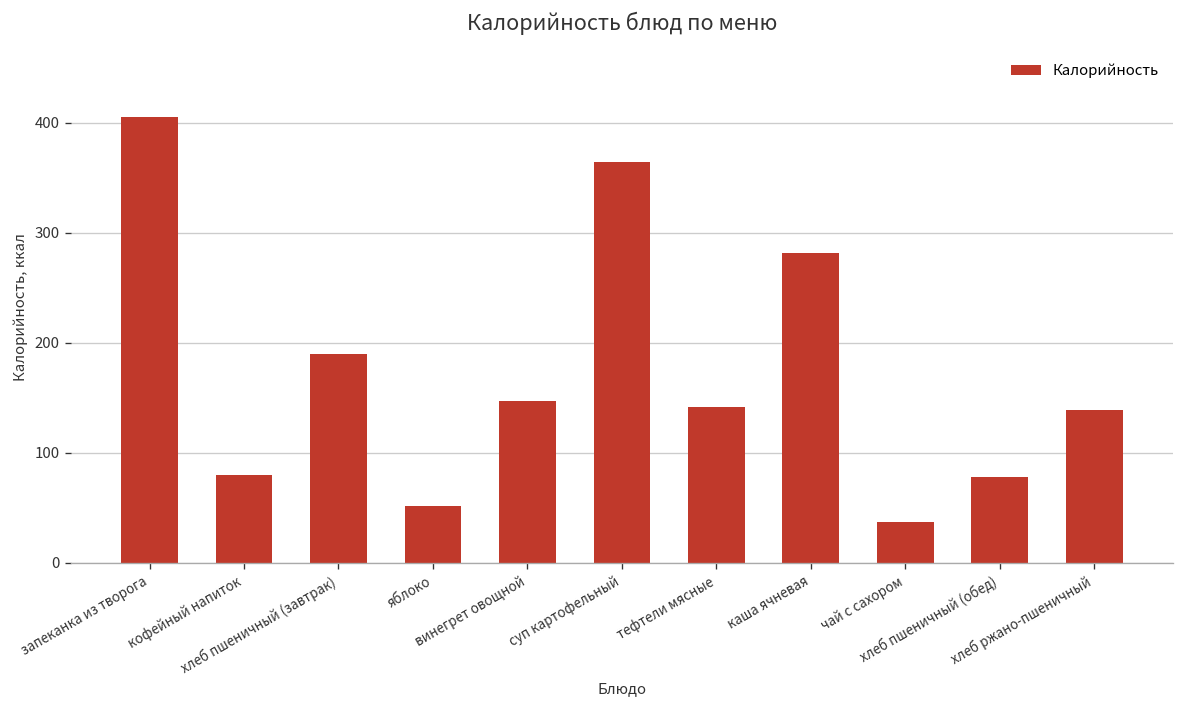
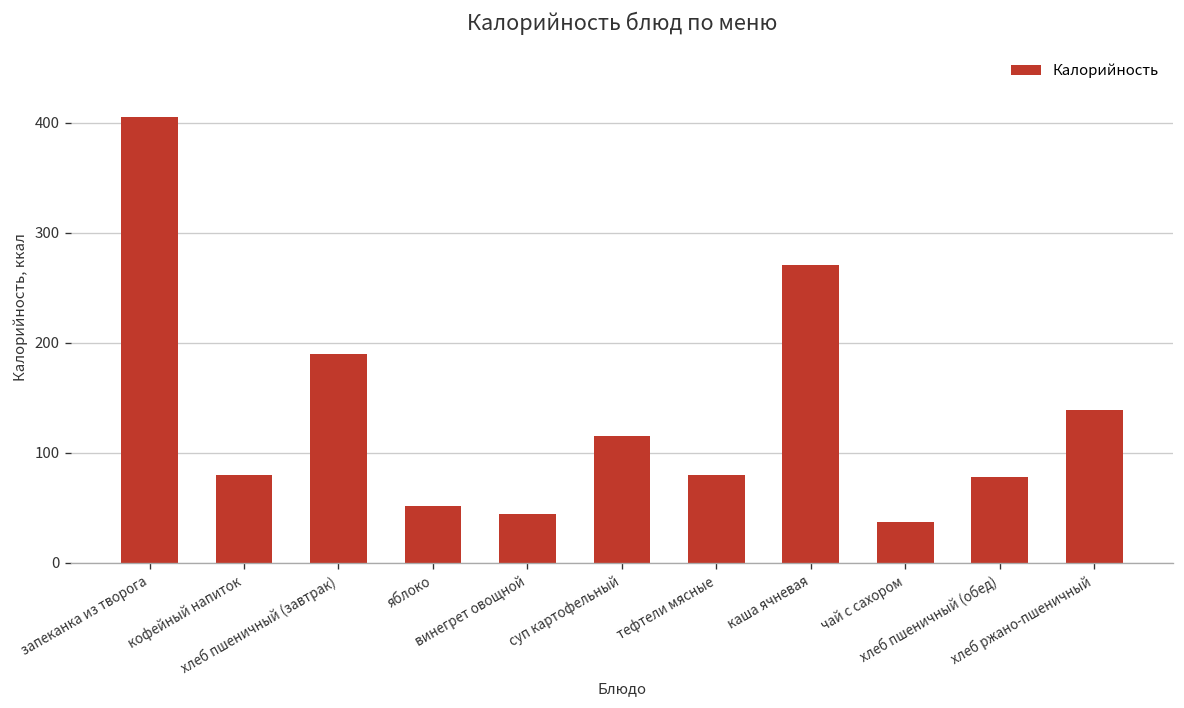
винегрет овощной: 150 -> 40
суп картофельный: 360 -> 120
тефтели мясные: 140 -> 80
каша ячневая: 280 -> 270
